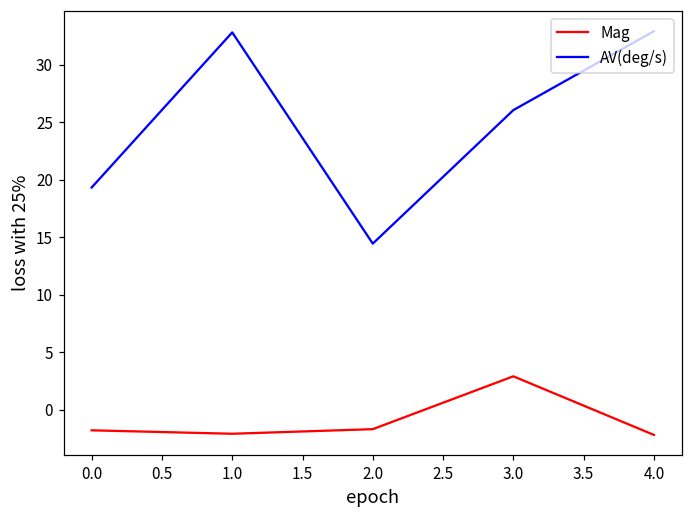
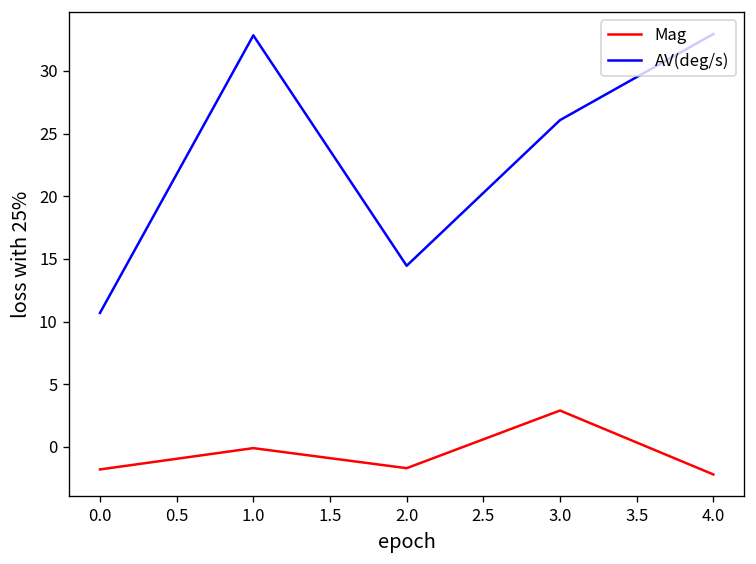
AV(deg/s), 0.0: 19.3 -> 10.7
Mag, 1.0: -2.1 -> -0.1
